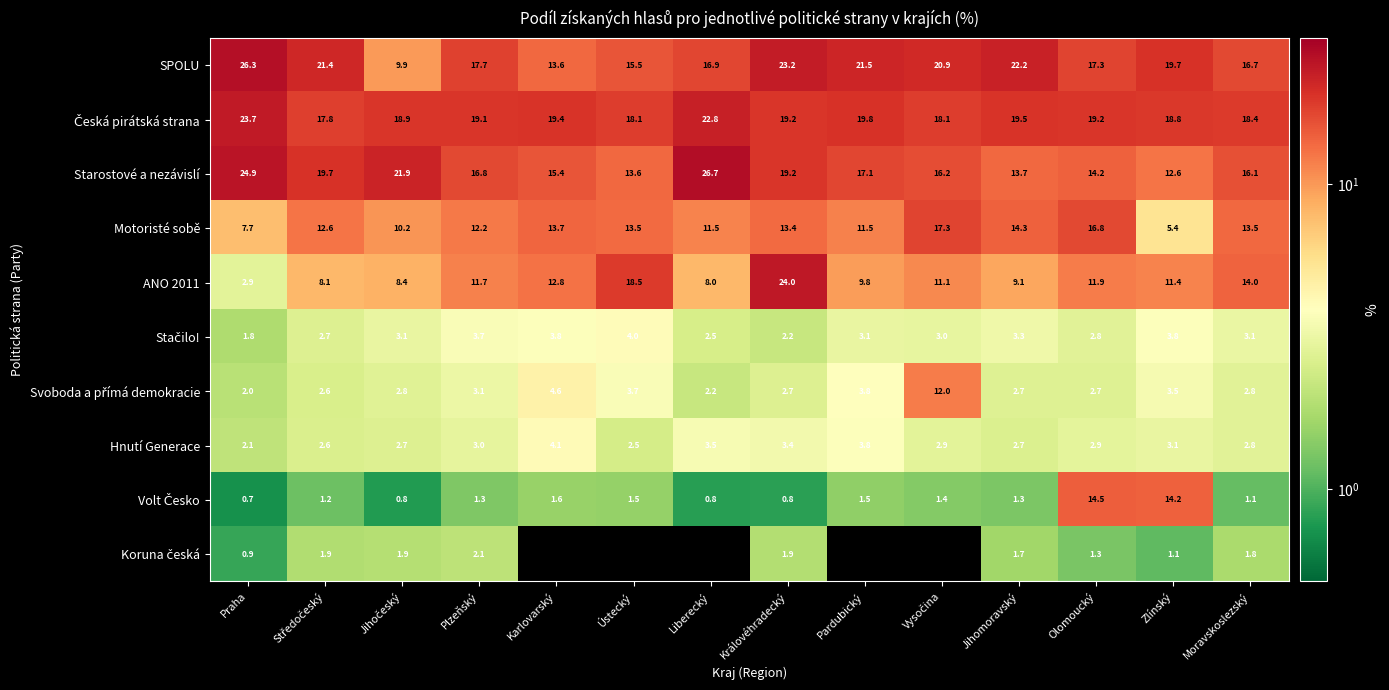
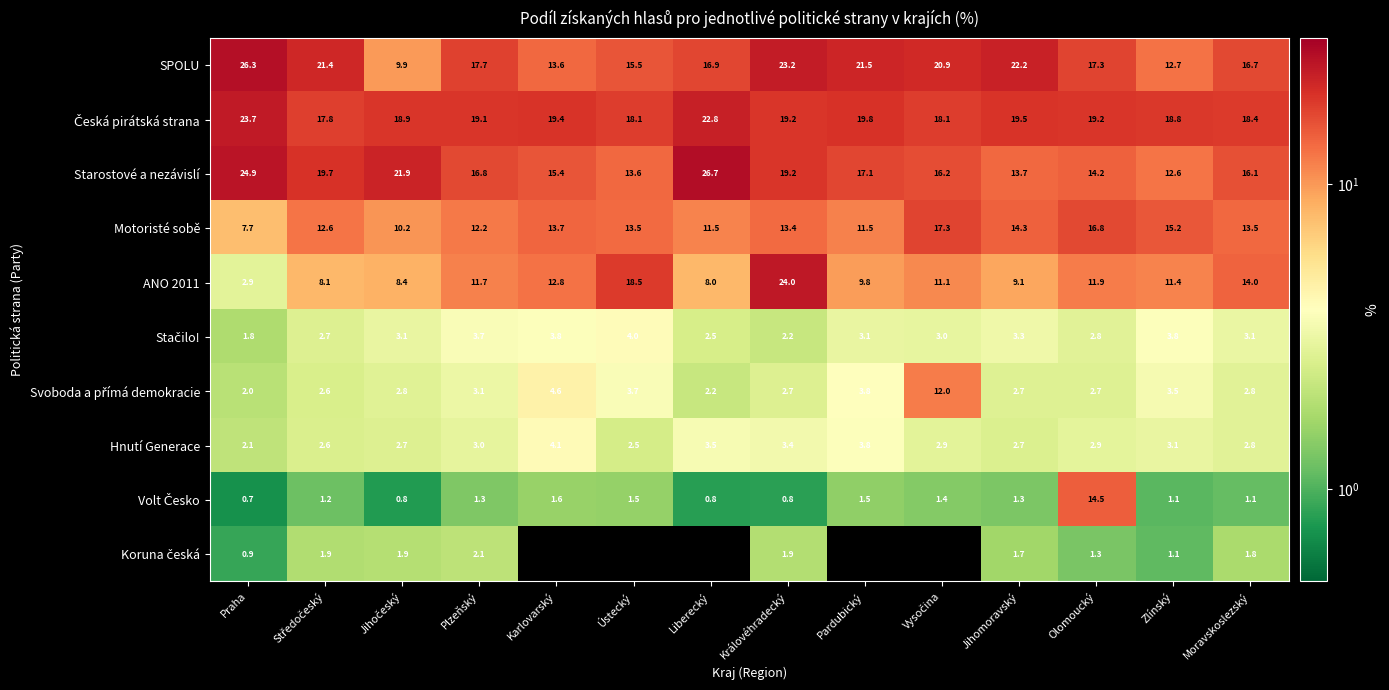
SPOLU, Zlínský: 19.7 -> 12.7
Motoristé sobě, Zlínský: 5.4 -> 15.2
Volt Česko, Zlínský: 14.2 -> 1.1
